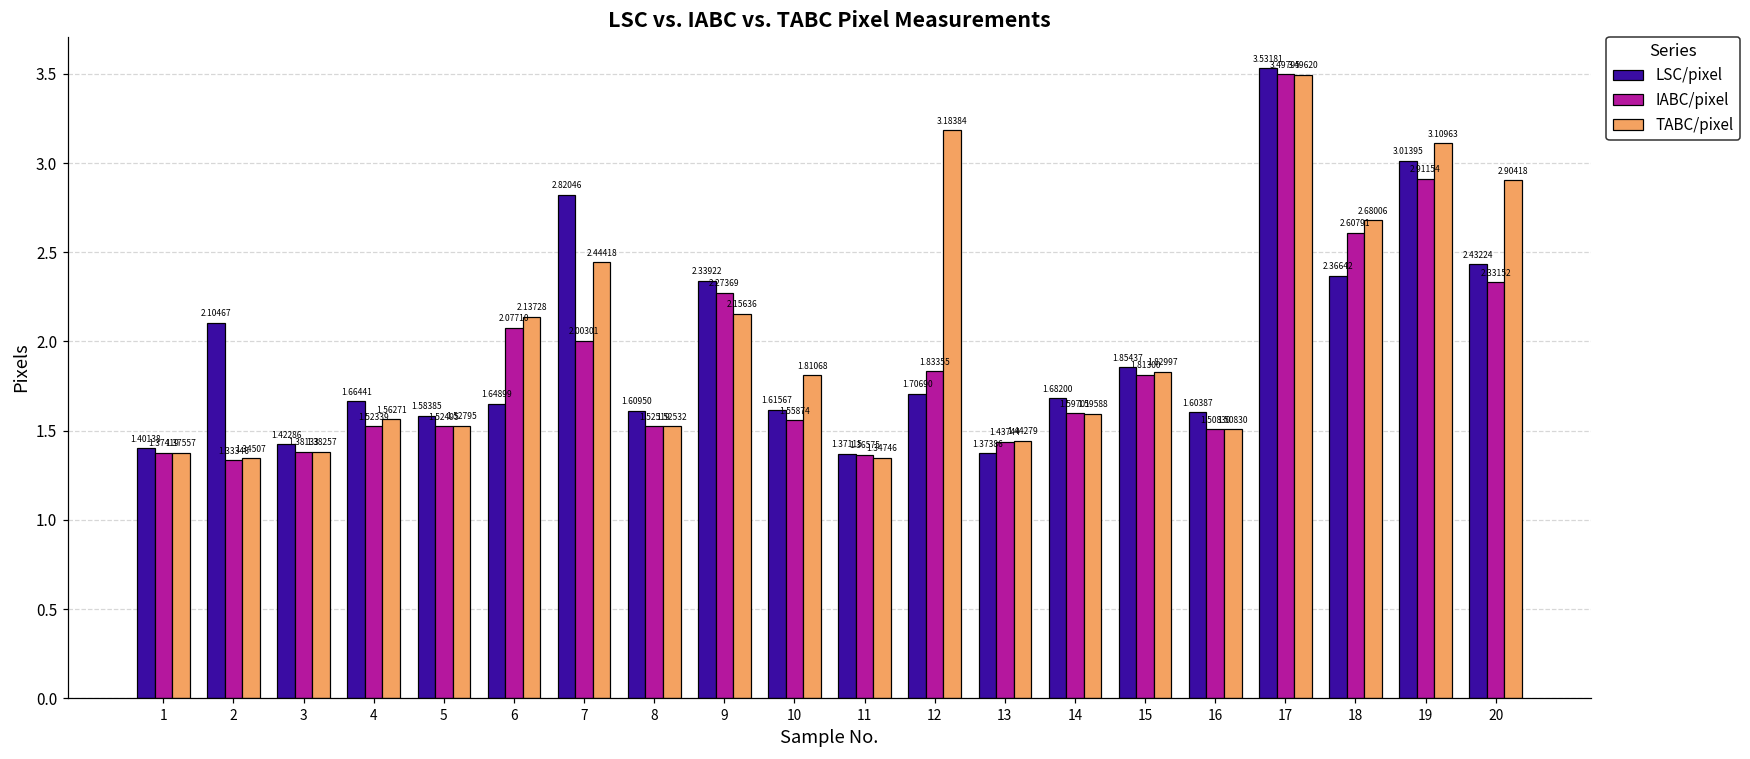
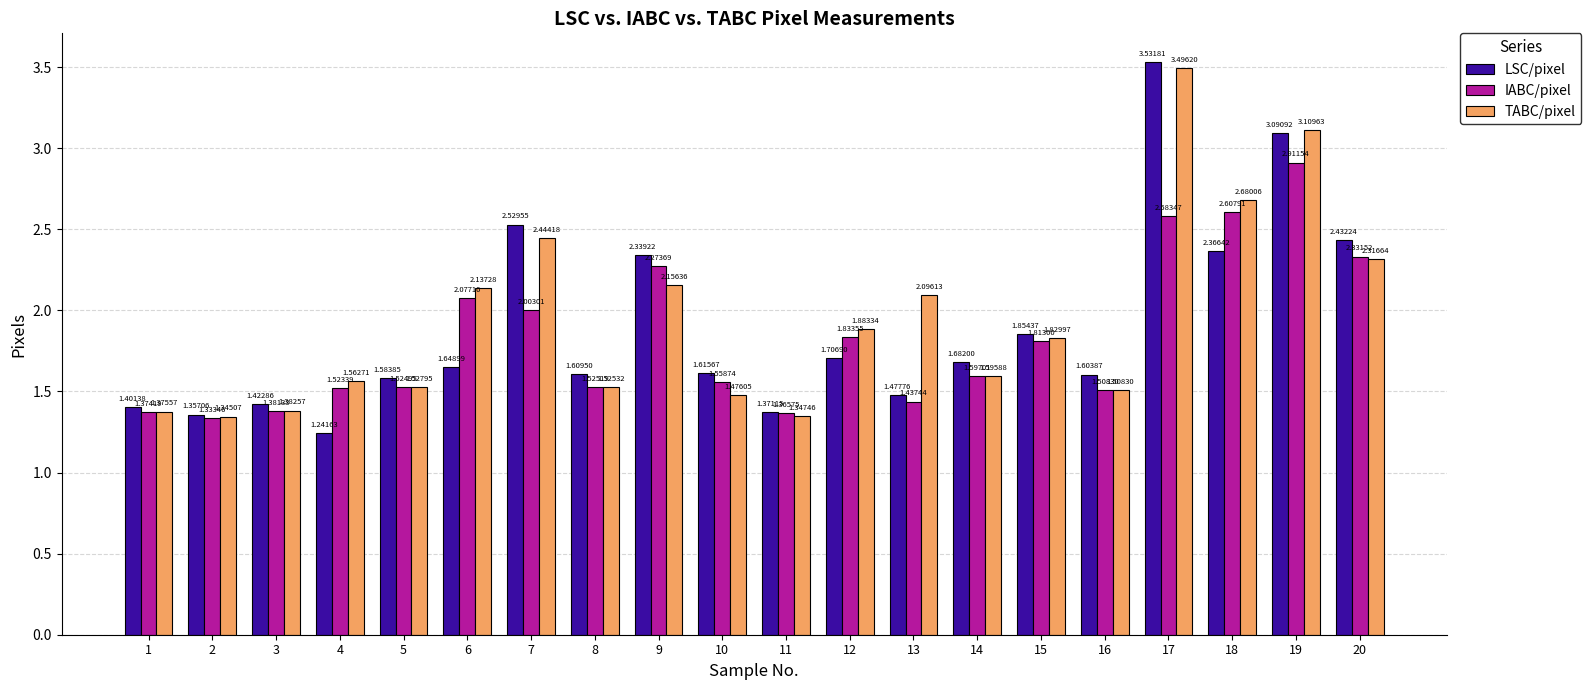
LSC/pixel, 2: 2.10467 -> 1.35706
LSC/pixel, 4: 1.66441 -> 1.24163
LSC/pixel, 7: 2.82046 -> 2.52955
TABC/pixel, 10: 1.81068 -> 1.47605
TABC/pixel, 12: 3.18384 -> 1.88334
LSC/pixel, 13: 1.37386 -> 1.47776
TABC/pixel, 13: 1.44279 -> 2.09613
IABC/pixel, 17: 3.49795 -> 2.58347
LSC/pixel, 19: 3.01395 -> 3.09092
TABC/pixel, 20: 2.90418 -> 2.31664
